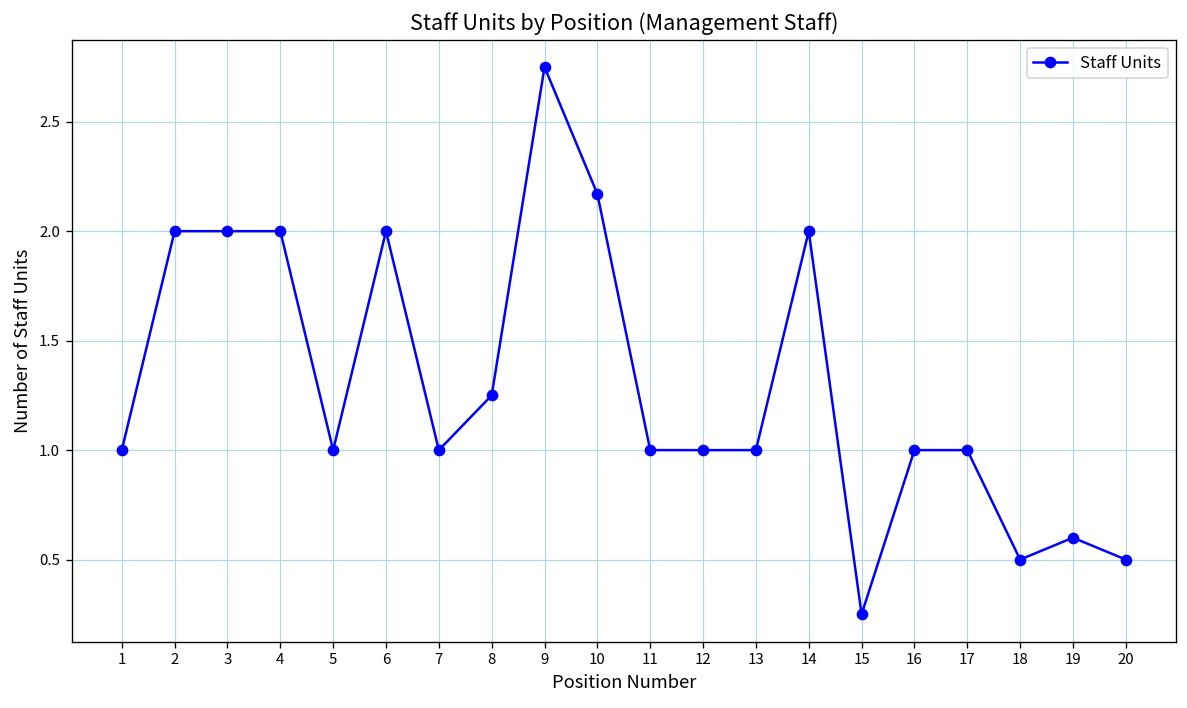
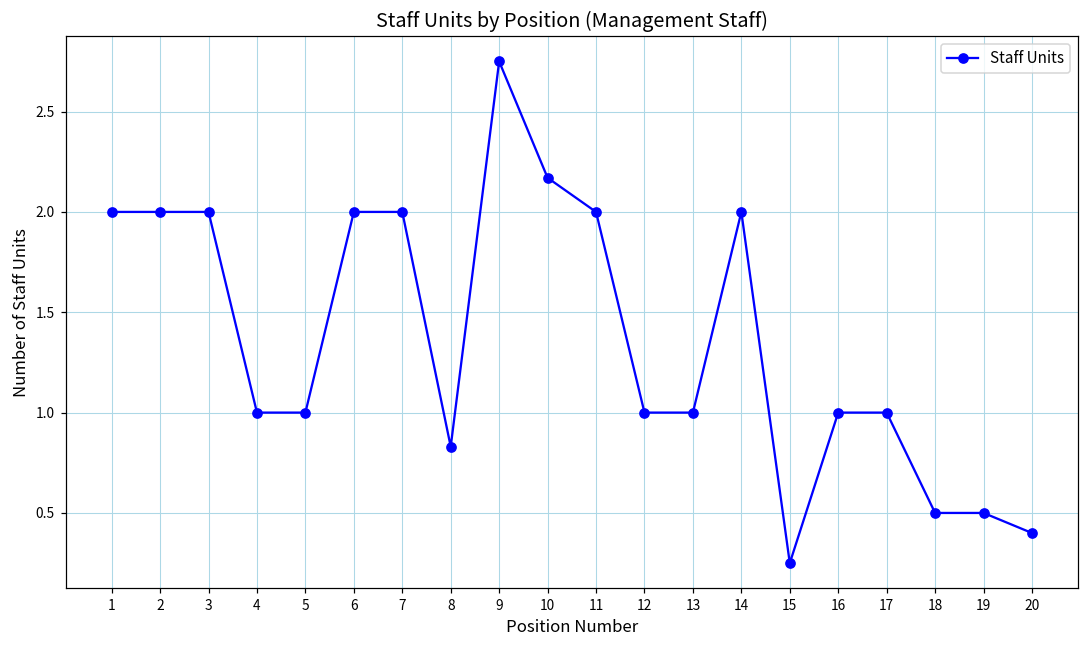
1: 1 -> 2
4: 2 -> 1
7: 1 -> 2
8: 1.25 -> 0.83
11: 1 -> 2
19: 0.6 -> 0.5
20: 0.5 -> 0.4
